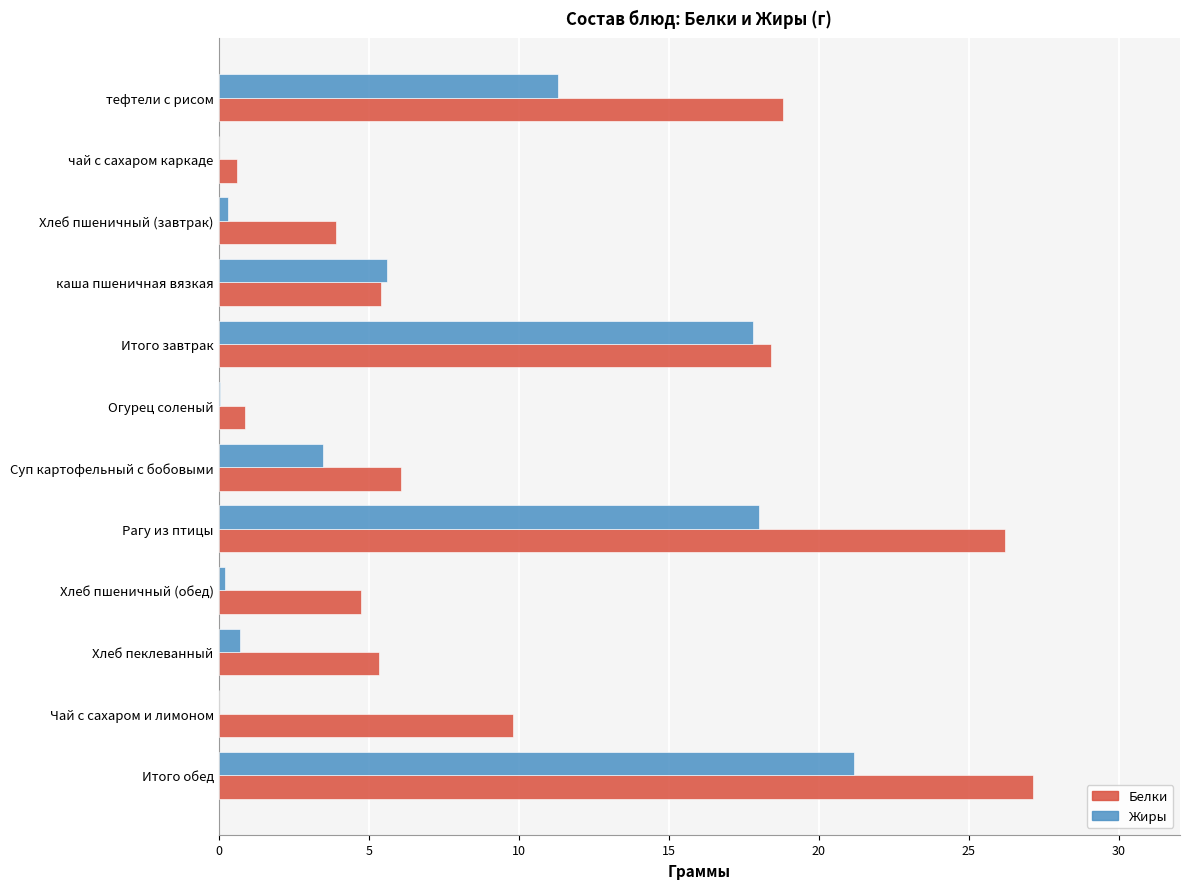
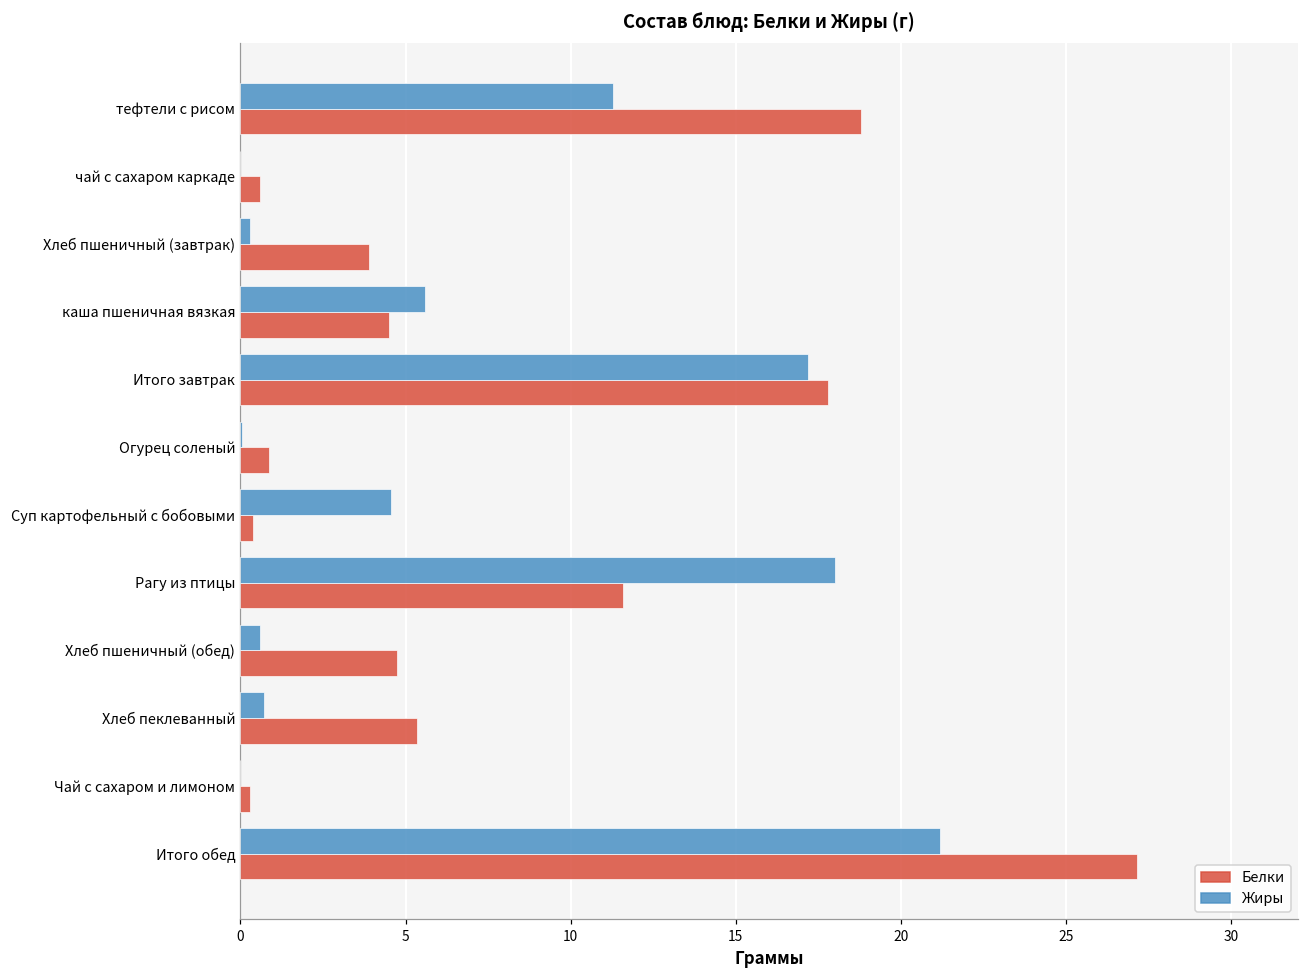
Белки, каша пшеничная вязкая: 5.4 -> 4.5
Жиры, Итого завтрак: 17.8 -> 17.2
Белки, Итого завтрак: 18.4 -> 17.8
Жиры, Суп картофельный с бобовыми: 3.5 -> 4.6
Белки, Суп картофельный с бобовыми: 6.1 -> 0.4
Белки, Рагу из птицы: 26.2 -> 11.6
Жиры, Хлеб пшеничный (обед): 0.2 -> 0.6
Белки, Чай с сахаром и лимоном: 9.8 -> 0.3
